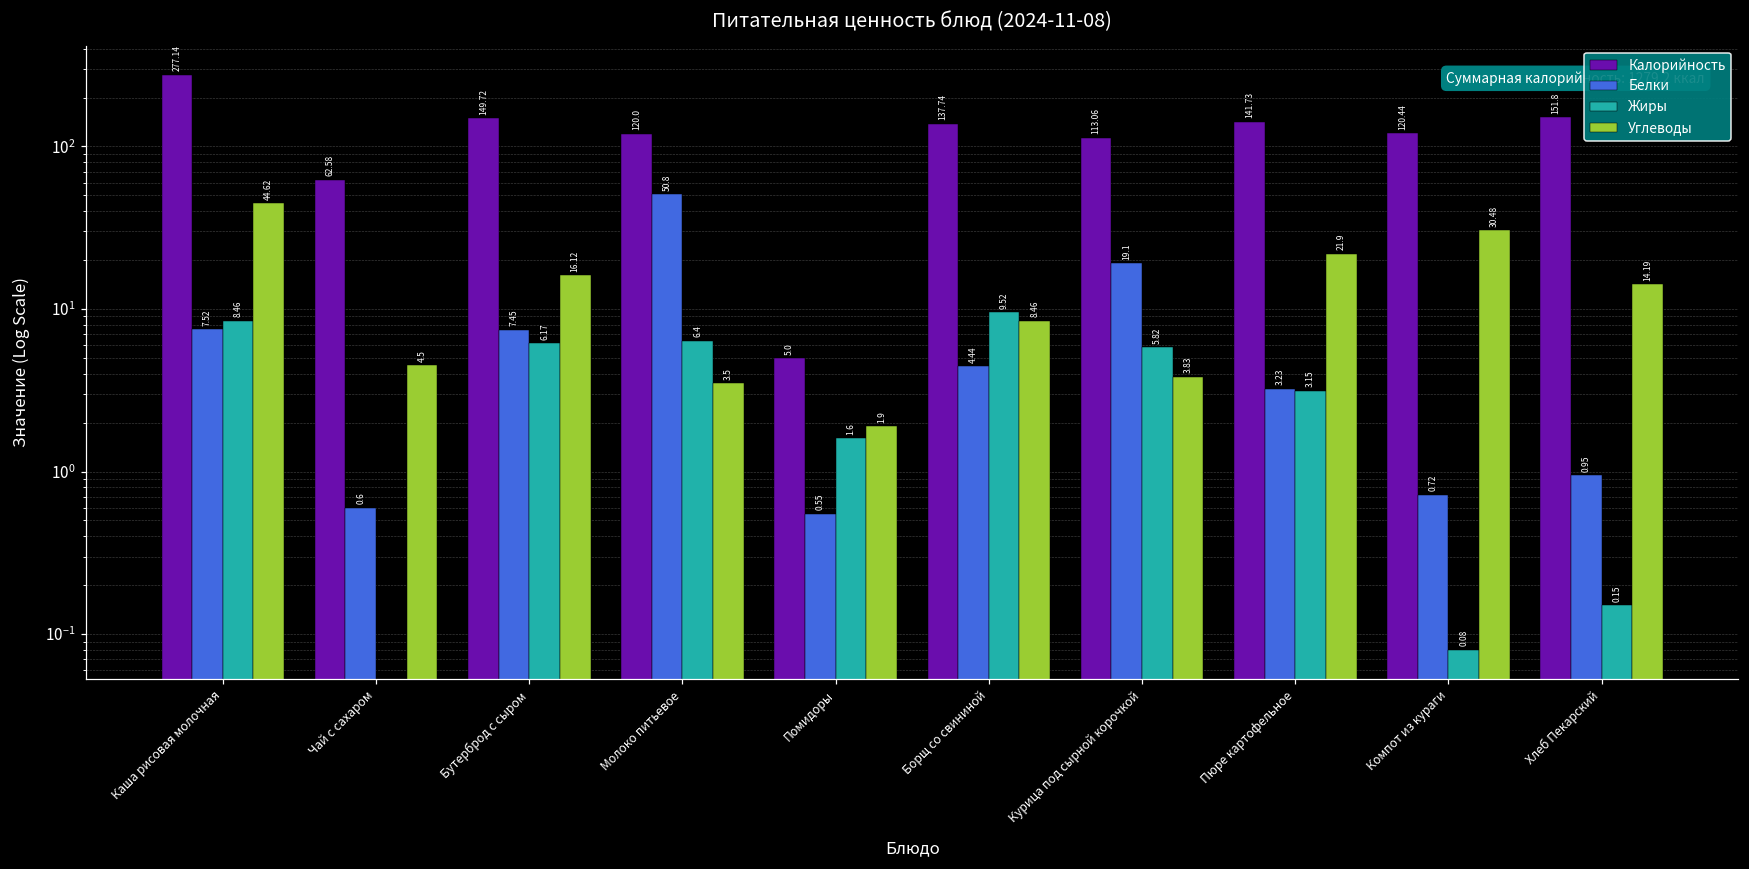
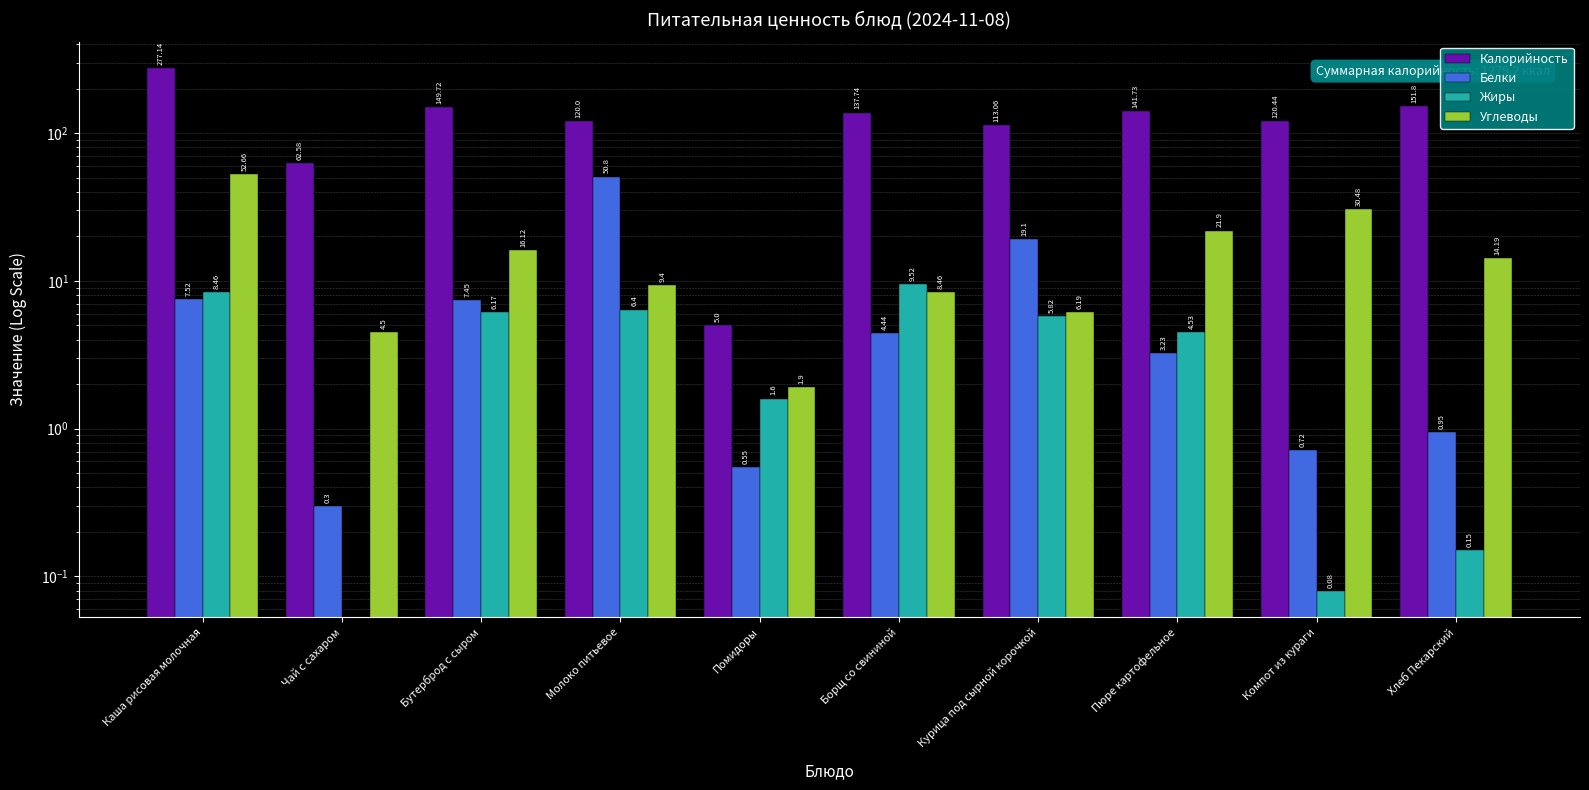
Углеводы, Каша рисовая молочная: 44.62 -> 52.66
Белки, Чай с сахаром: 0.6 -> 0.3
Углеводы, Молоко питьевое: 3.5 -> 9.4
Углеводы, Курица под сырной корочкой: 3.83 -> 6.19
Жиры, Пюре картофельное: 3.15 -> 4.53
